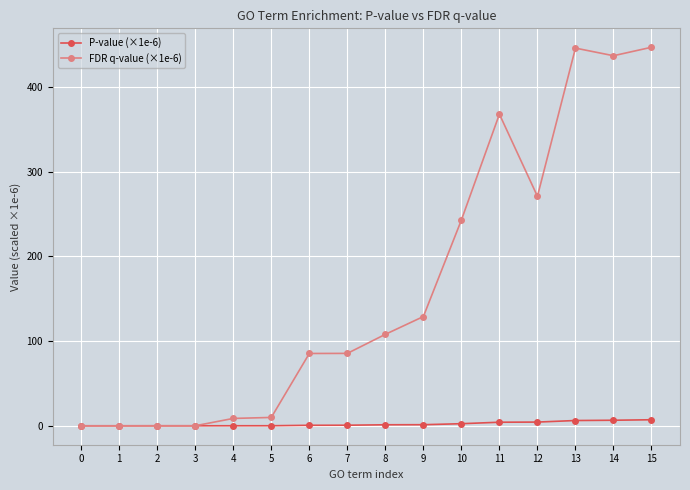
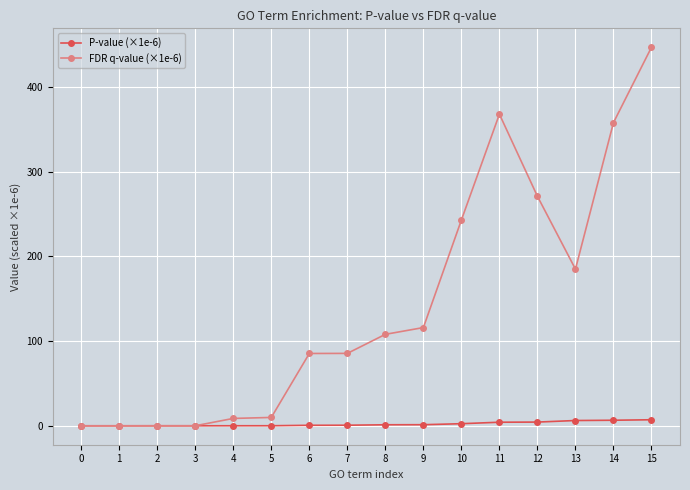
FDR q-value (×1e-6), 9: 130 -> 120
FDR q-value (×1e-6), 13: 450 -> 190
FDR q-value (×1e-6), 14: 440 -> 360
